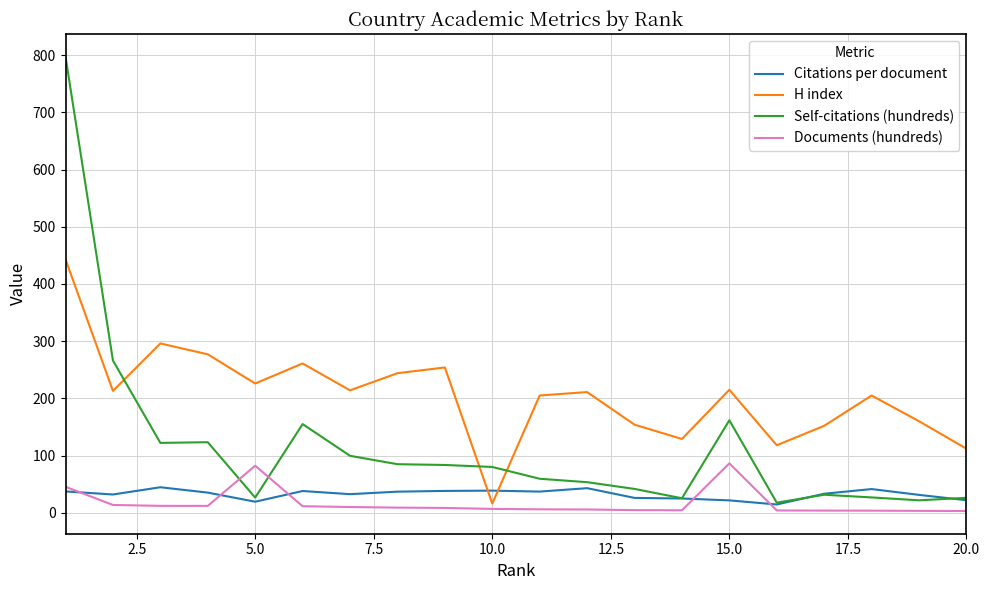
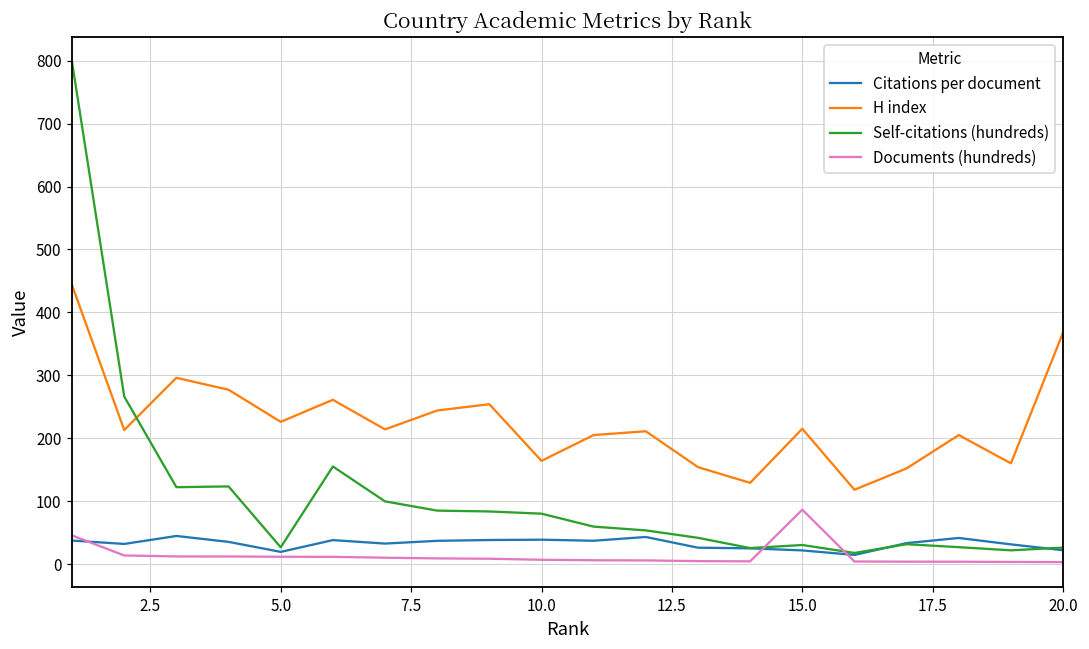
Documents (hundreds), 5.0: 80 -> 10
H index, 10.0: 20 -> 160
Self-citations (hundreds), 15.0: 160 -> 30
H index, 20.0: 110 -> 370
